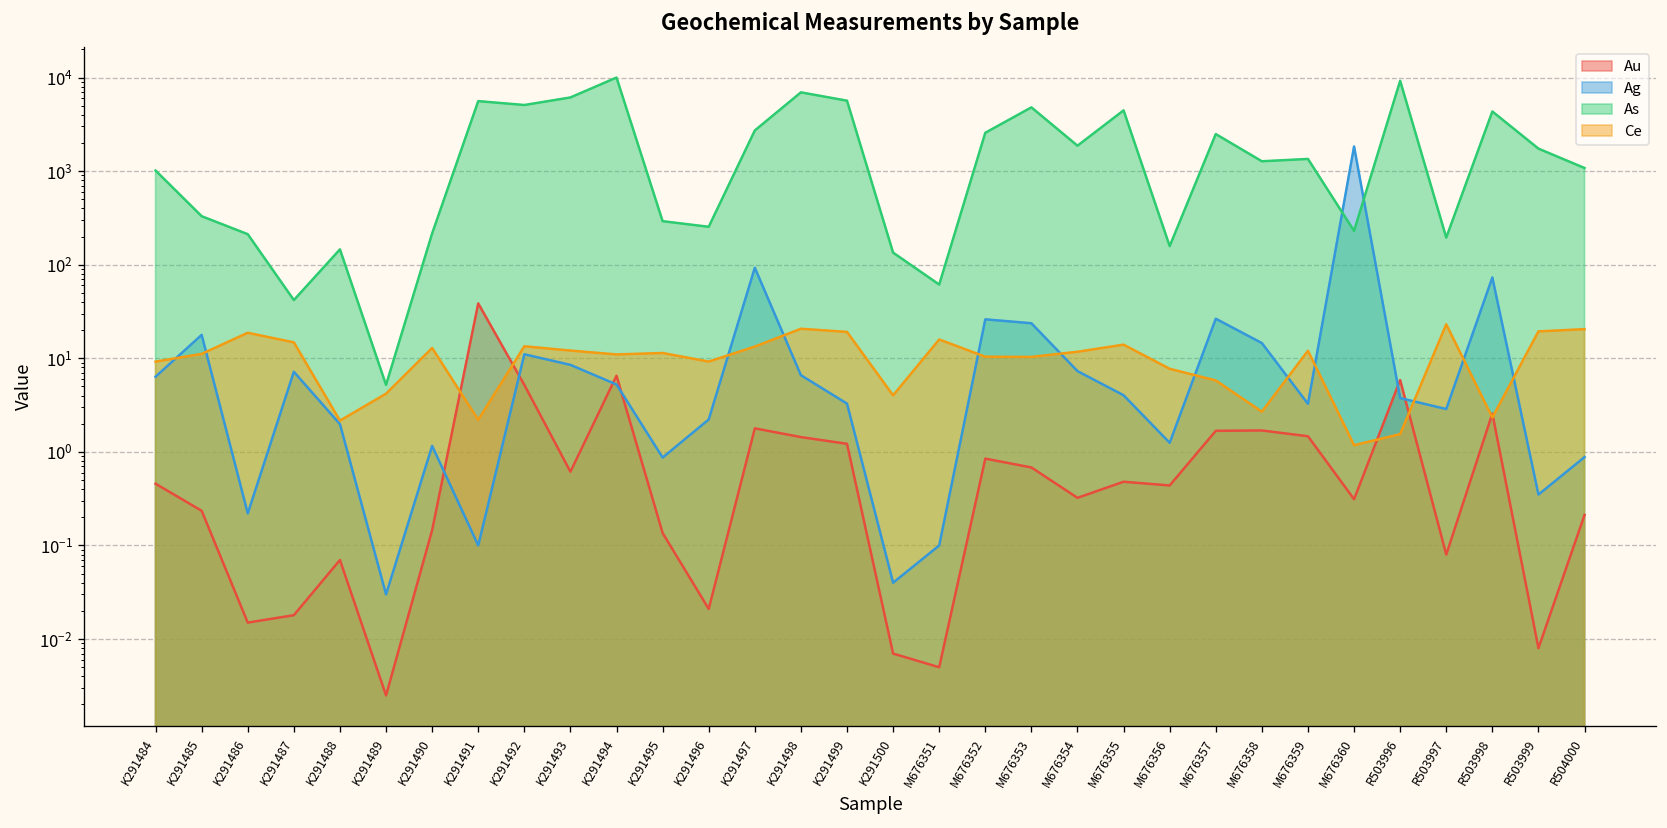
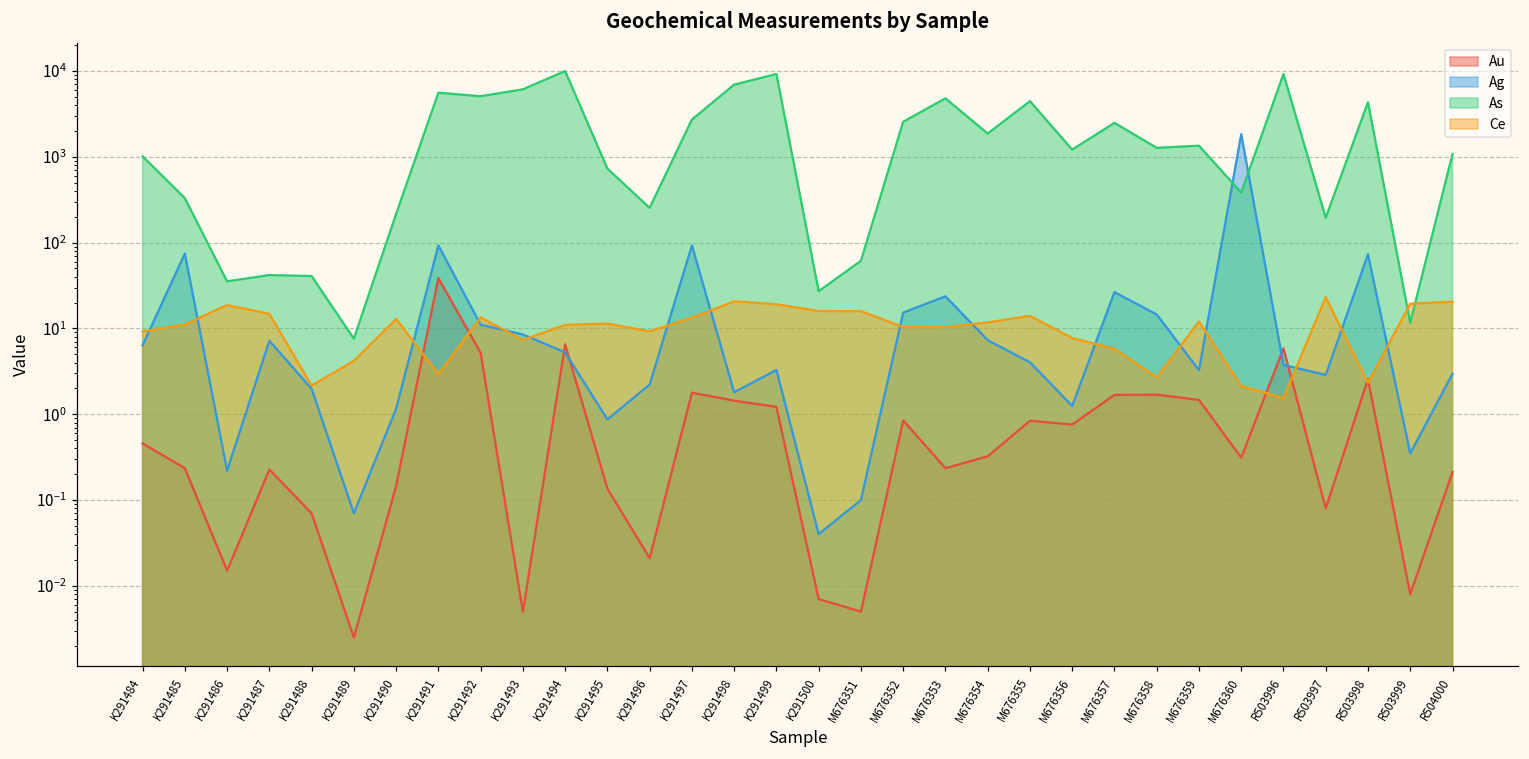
Ag, K291485: 18 -> 70
As, K291486: 210 -> 40
Au, K291487: 0.018 -> 0.23
As, K291488: 150 -> 40
Ag, K291489: 0.03 -> 0.07
As, K291489: 5 -> 8
Ag, K291491: 0.1 -> 90
Ce, K291491: 2.2 -> 2.9
Au, K291493: 0.6 -> 0.005
Ce, K291493: 12 -> 7
As, K291495: 290 -> 700
Ag, K291498: 7 -> 1.8
As, K291499: 6000 -> 9000
As, K291500: 130 -> 27
Ce, K291500: 4 -> 16
Ag, M676352: 26 -> 15
Au, M676353: 0.7 -> 0.24
Au, M676355: 0.5 -> 0.8
Au, M676356: 0.4 -> 0.8
As, M676356: 160 -> 1200
As, M676360: 230 -> 400
Ce, M676360: 1.2 -> 2.1
As, R503999: 1700 -> 12
Ag, R504000: 0.9 -> 3.0
